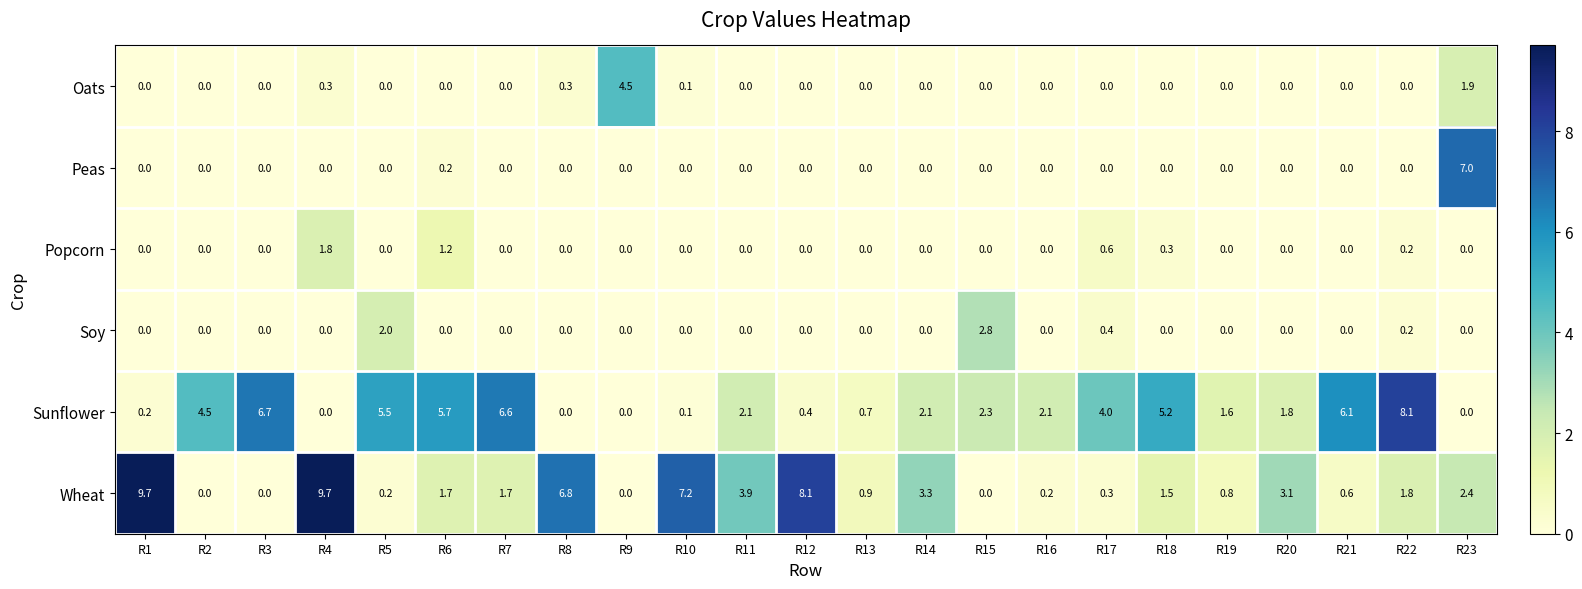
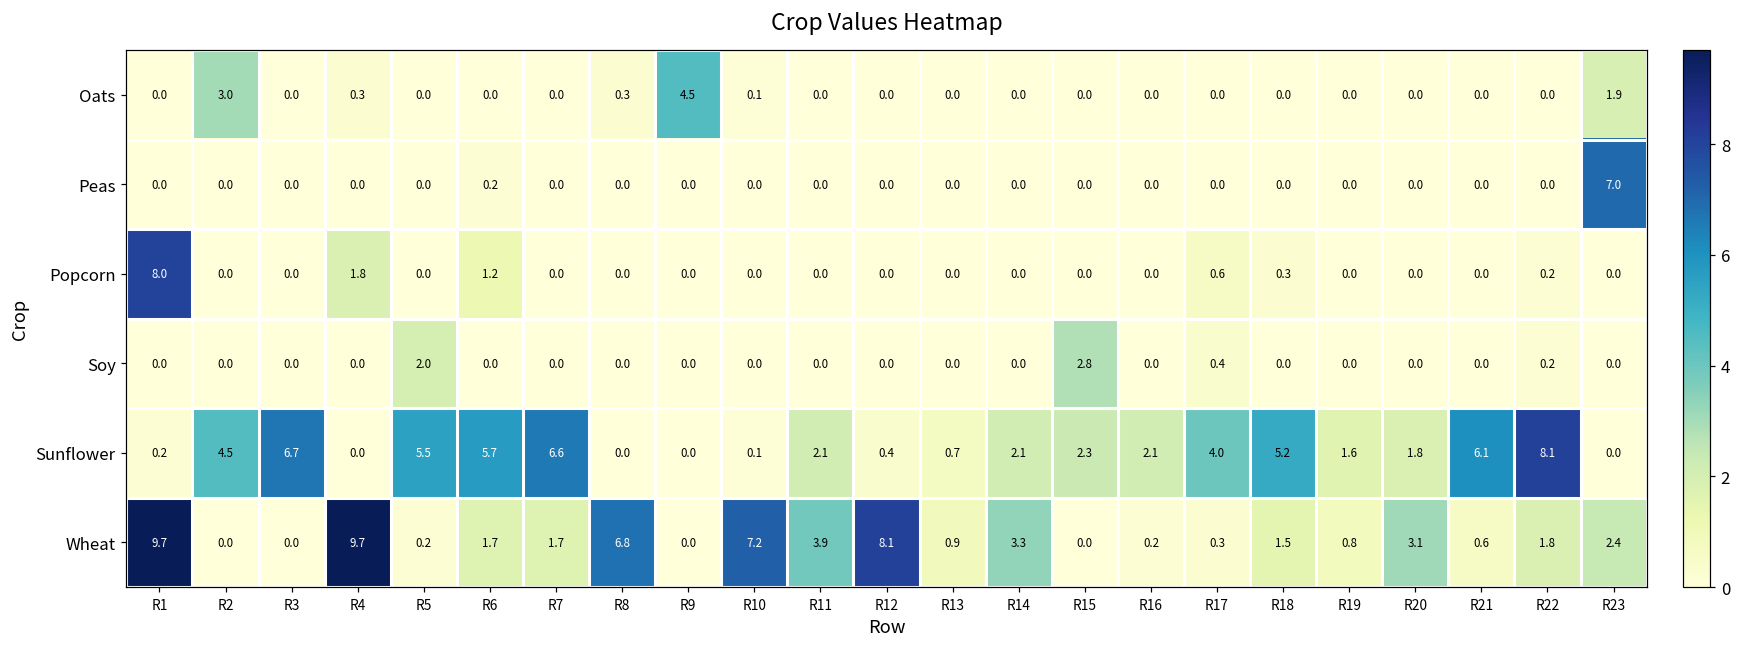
Oats, R2: 0.0 -> 3.0
Popcorn, R1: 0.0 -> 8.0
